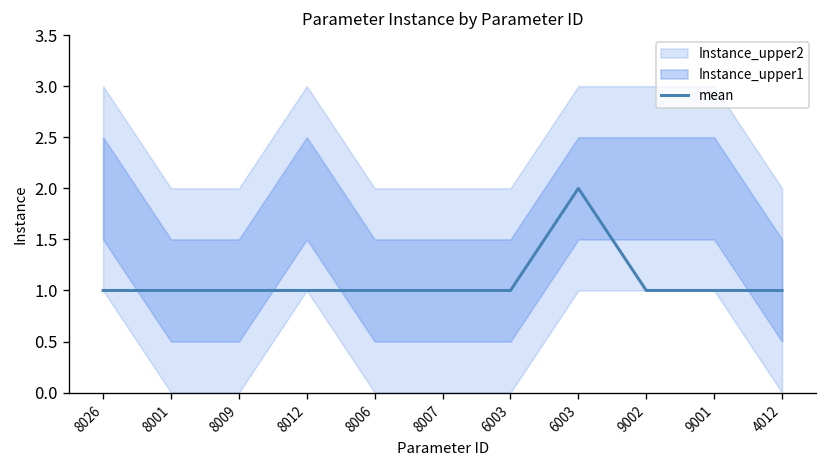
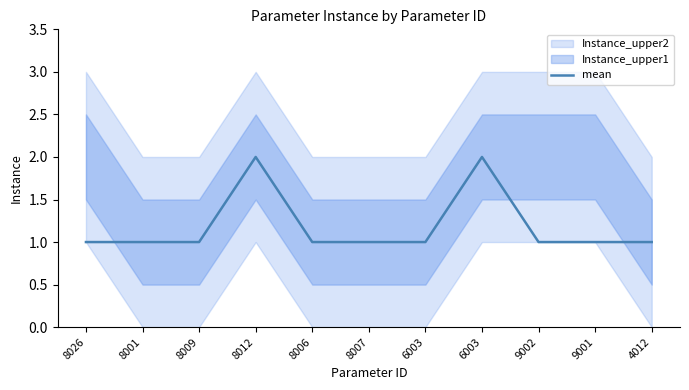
mean, 8012: 1 -> 2
